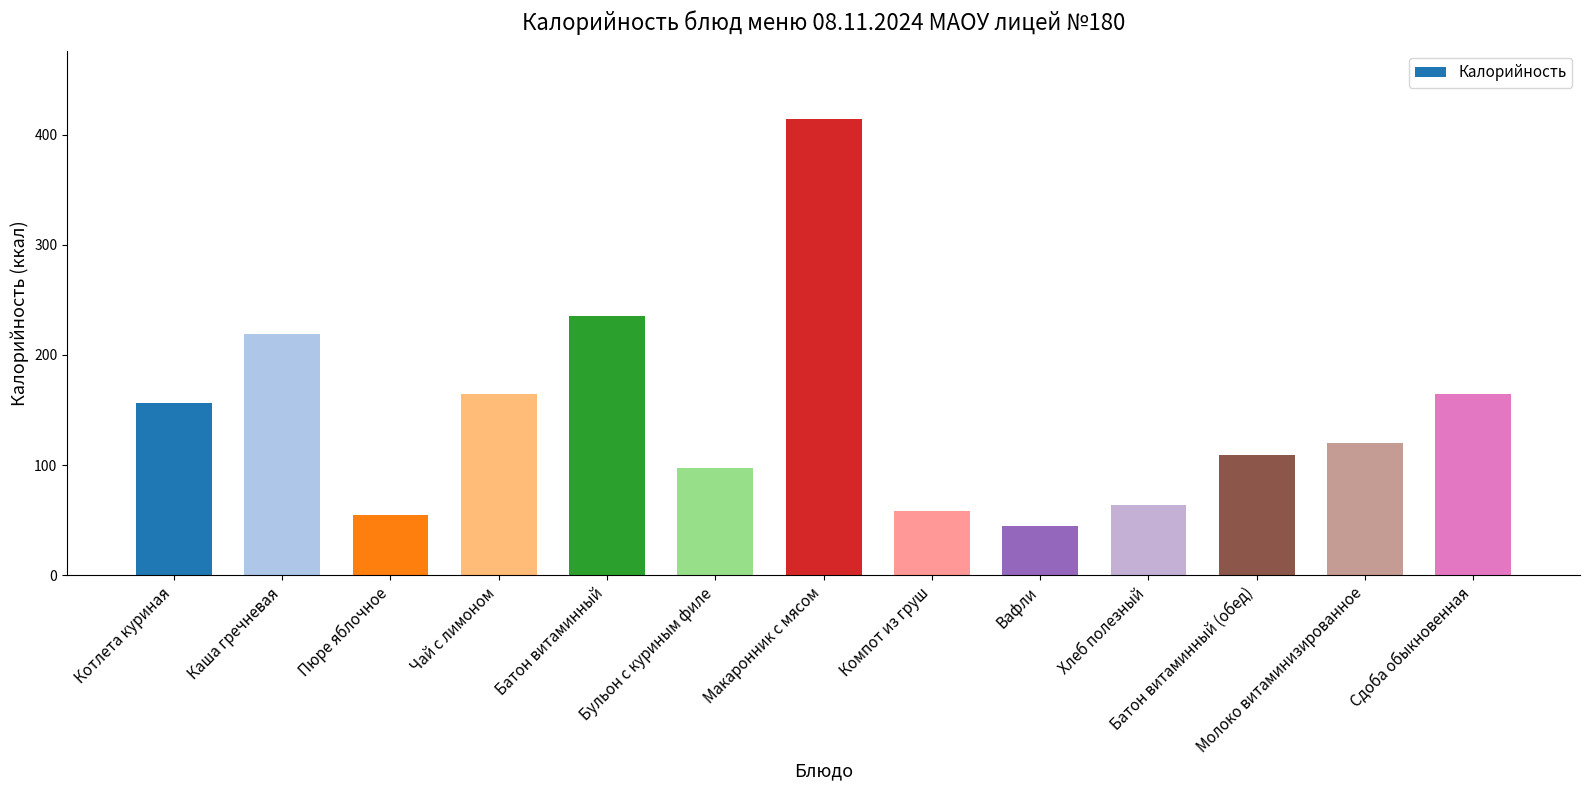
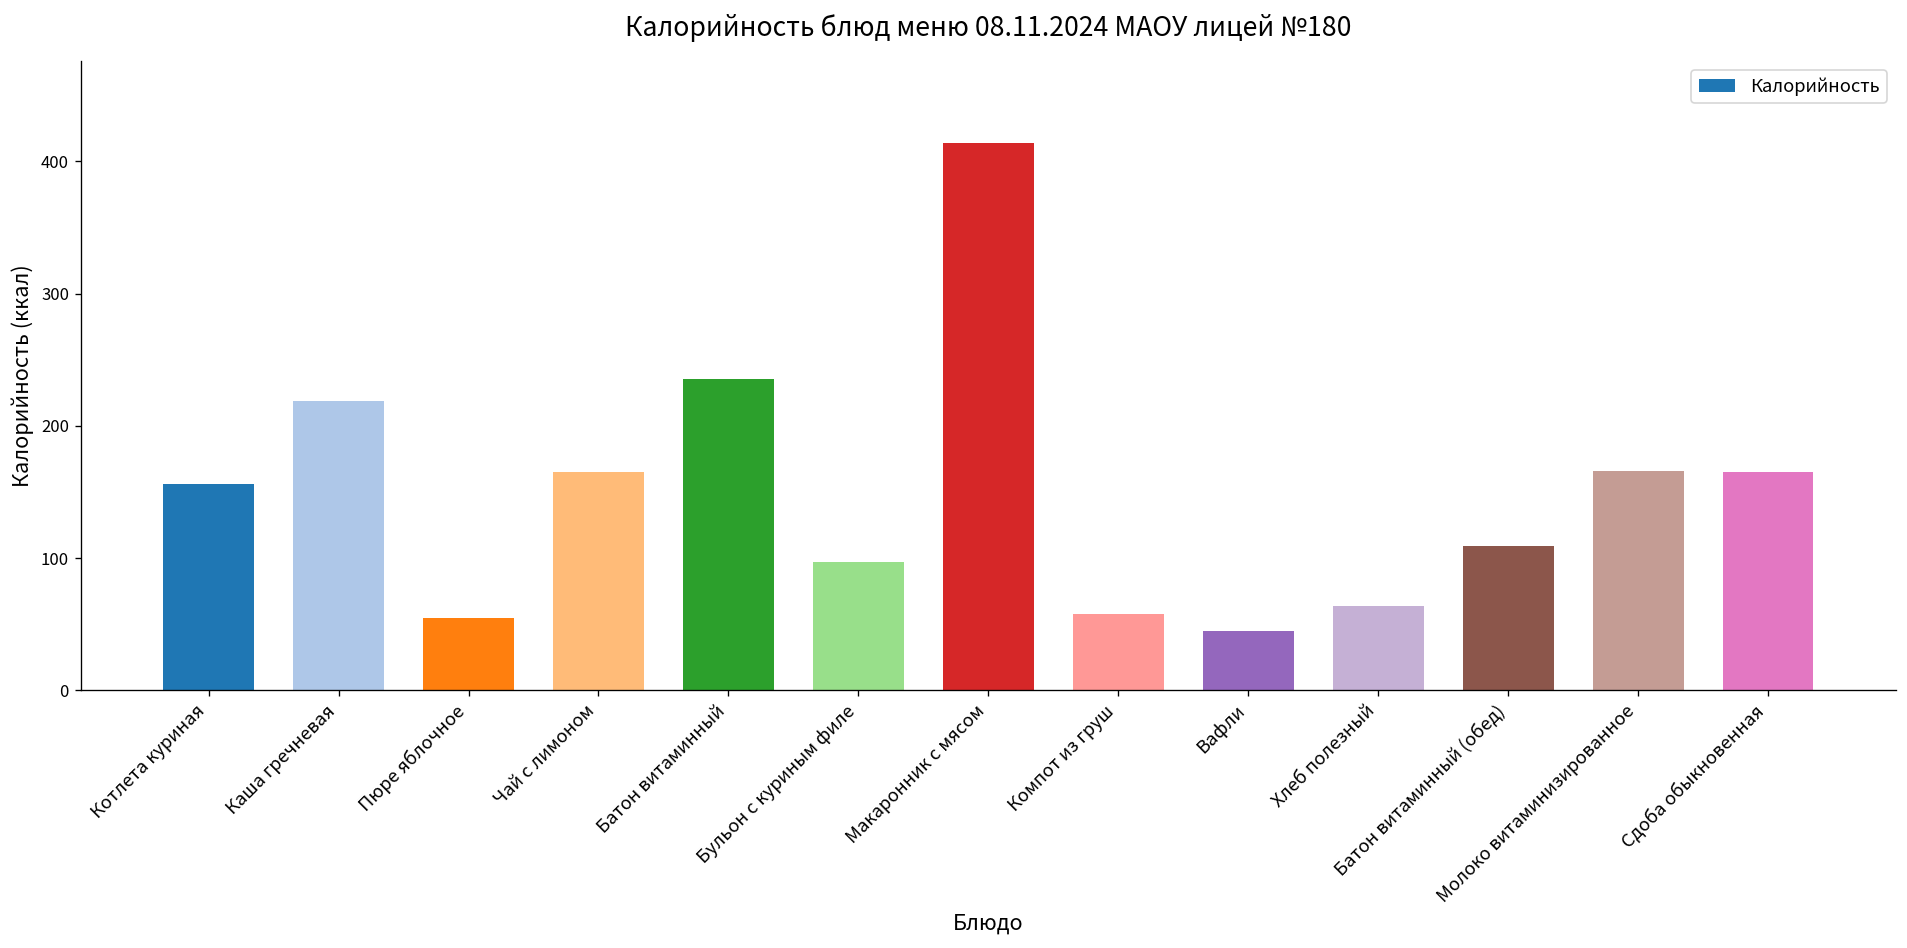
Молоко витаминизированное: 120 -> 166
